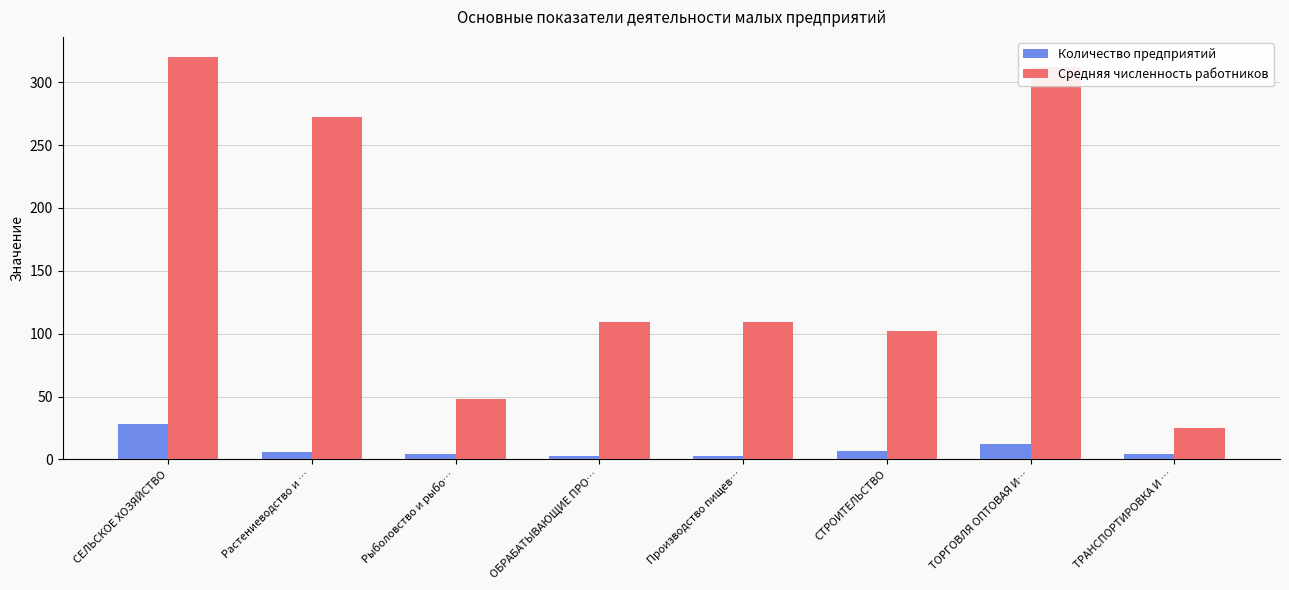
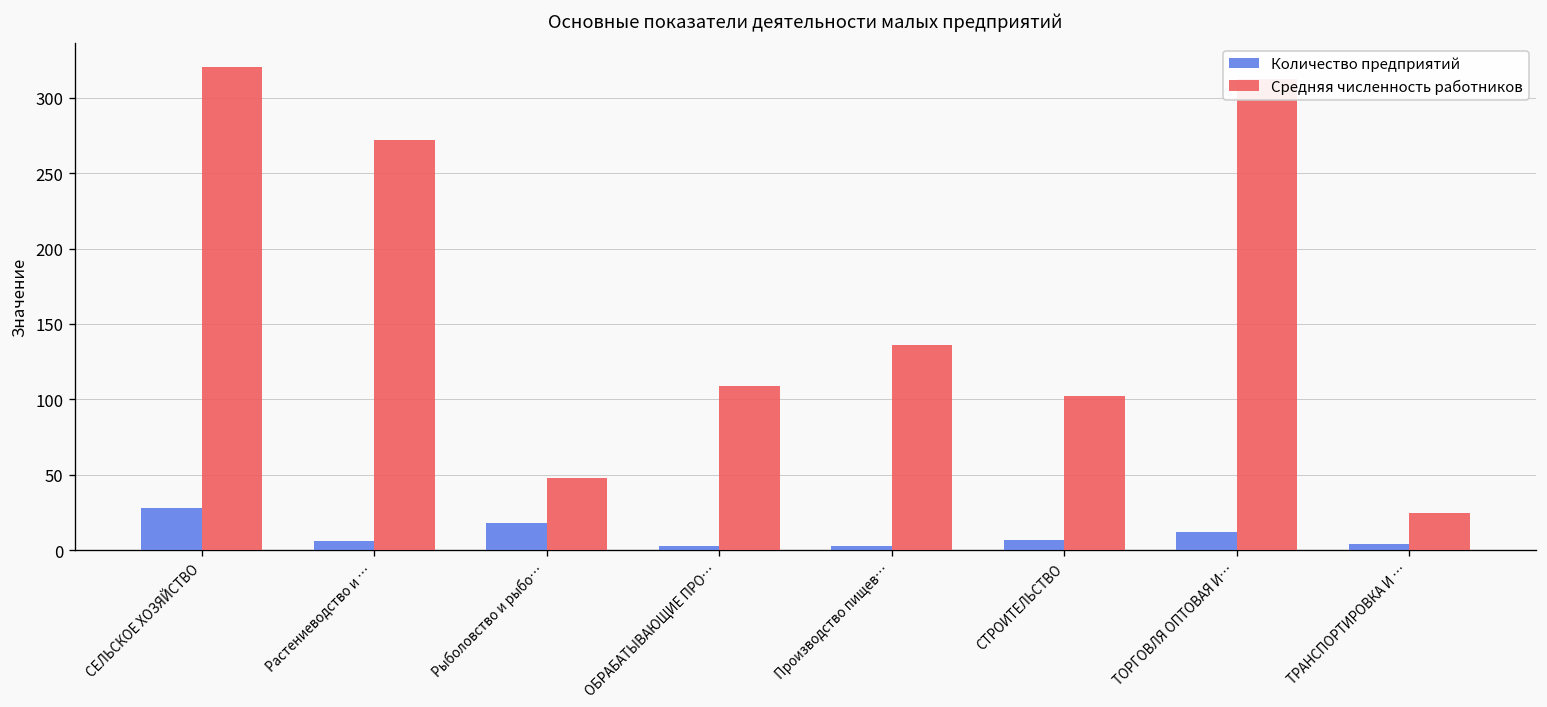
Количество предприятий, Рыболовство и рыбо…: 4 -> 18
Средняя численность работников, Производство пищев…: 109 -> 136
